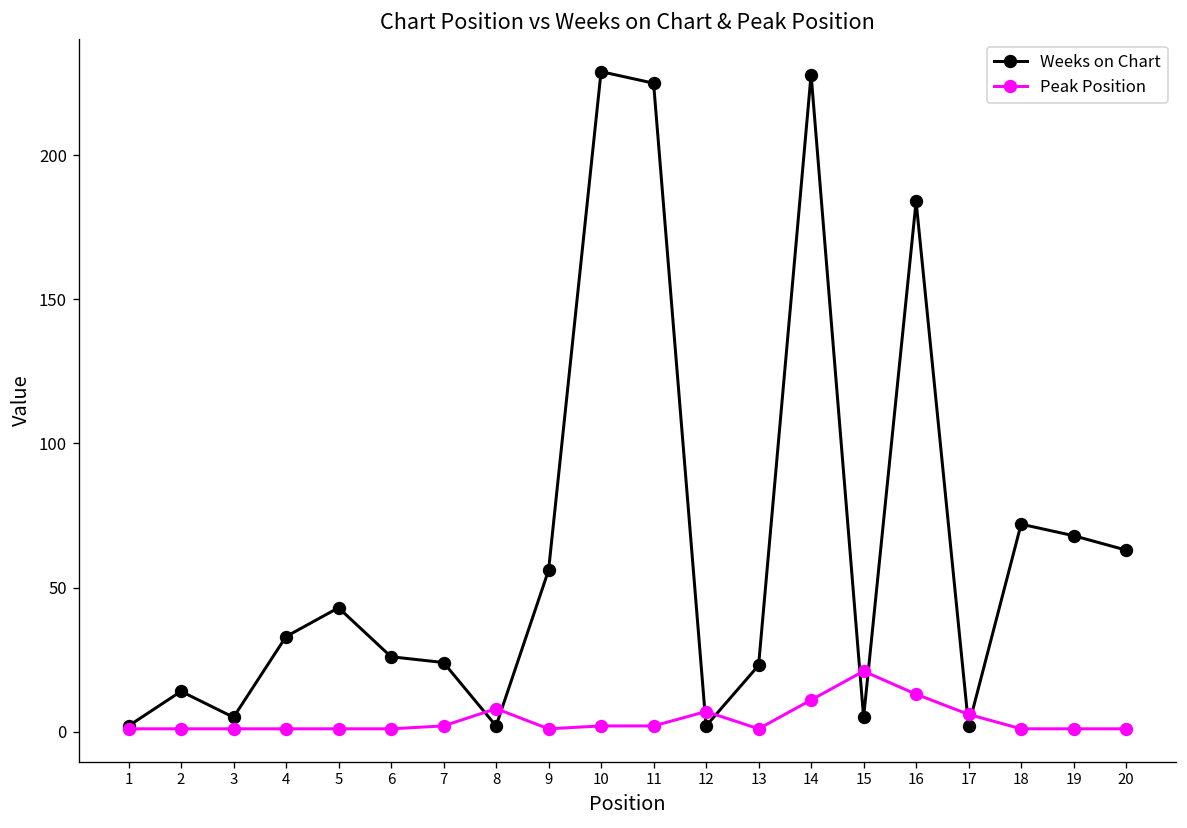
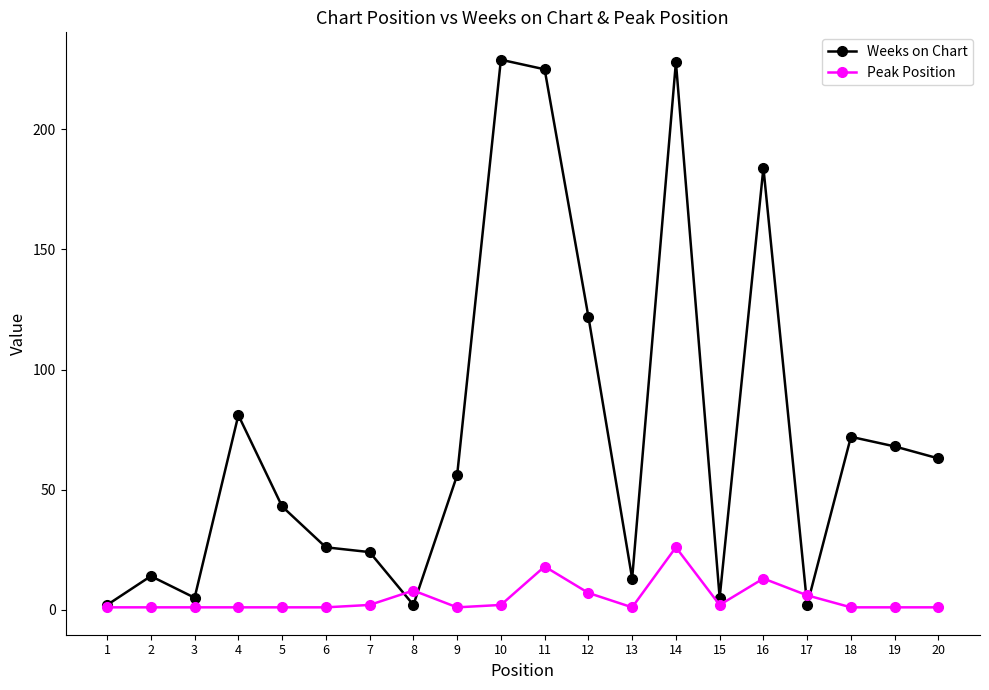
Weeks on Chart, 4: 33 -> 81
Peak Position, 11: 2 -> 18
Weeks on Chart, 12: 2 -> 122
Weeks on Chart, 13: 23 -> 13
Peak Position, 14: 11 -> 26
Peak Position, 15: 21 -> 2
